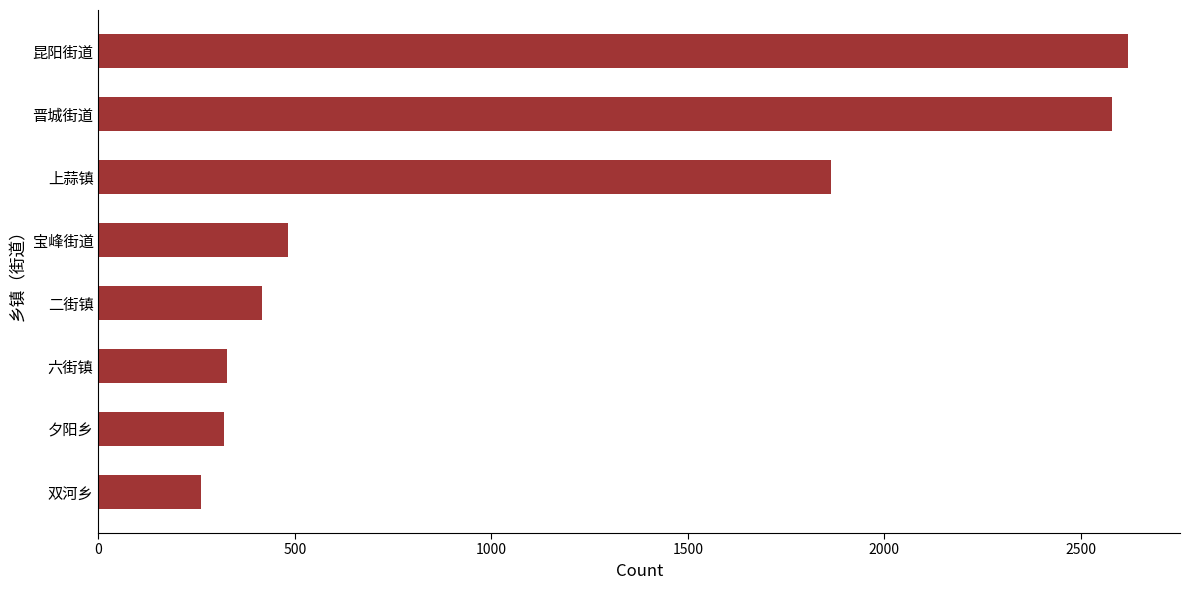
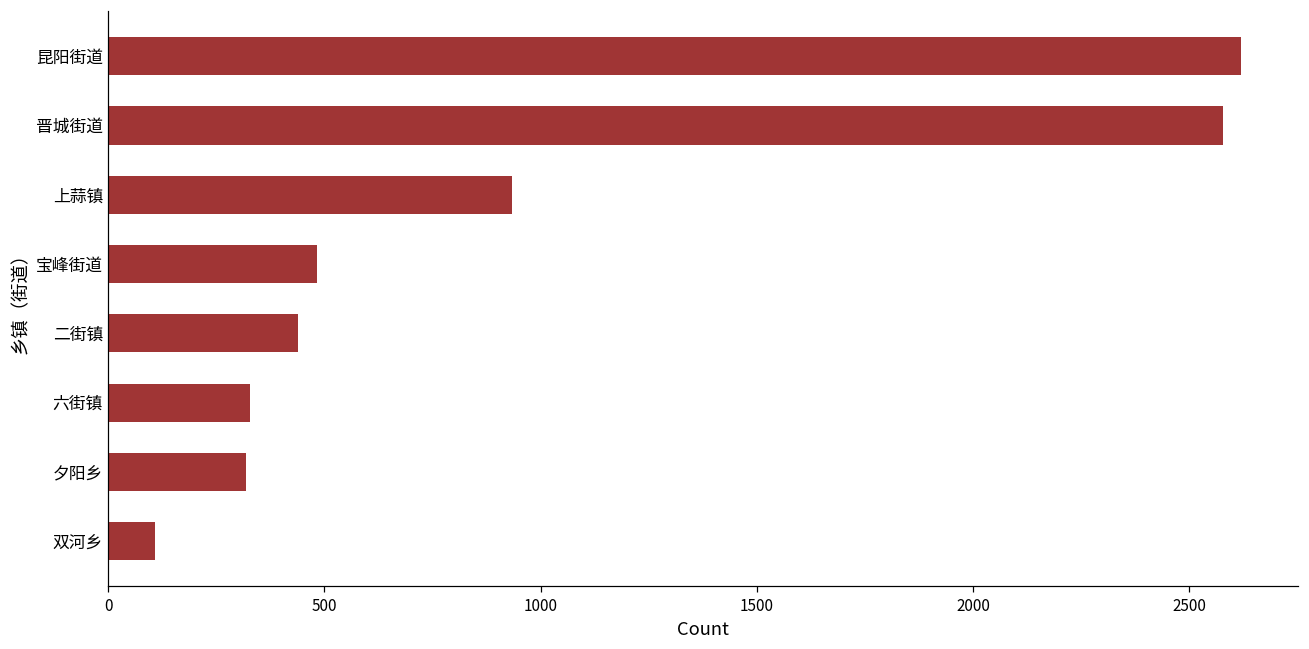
上蒜镇: 1870 -> 930
二街镇: 420 -> 440
双河乡: 260 -> 110
